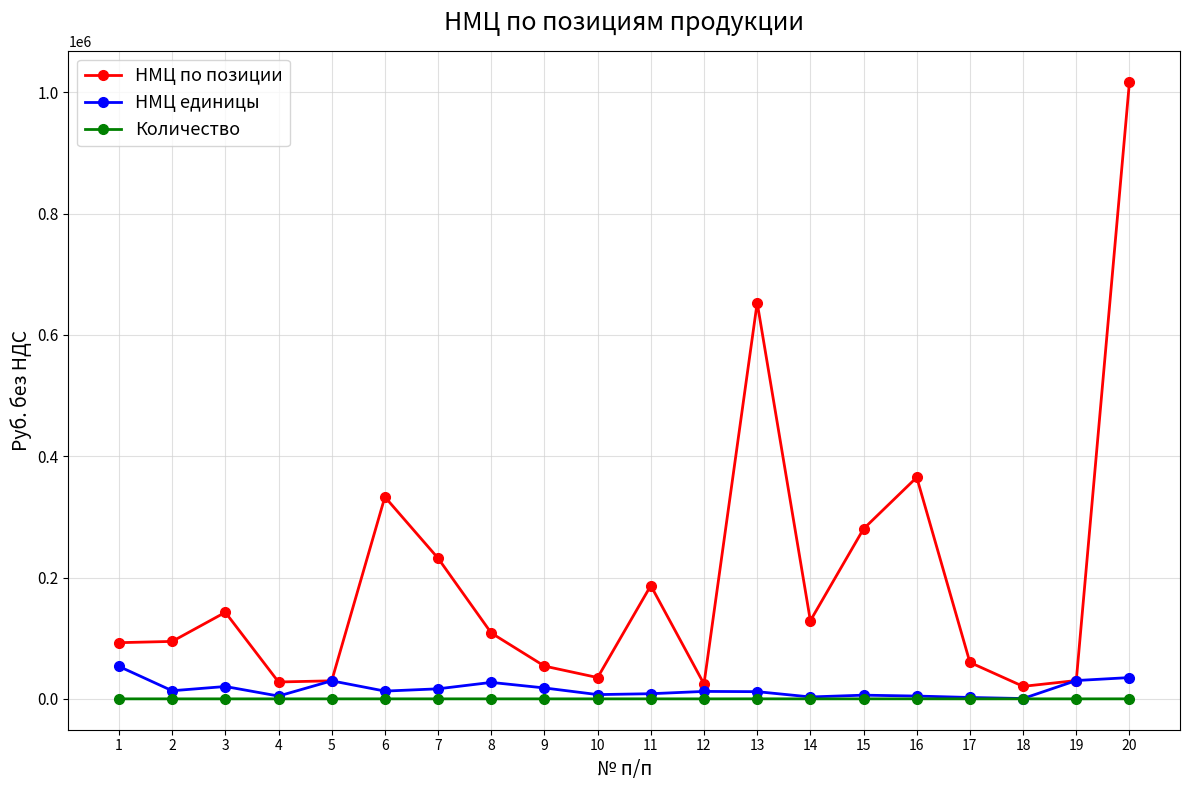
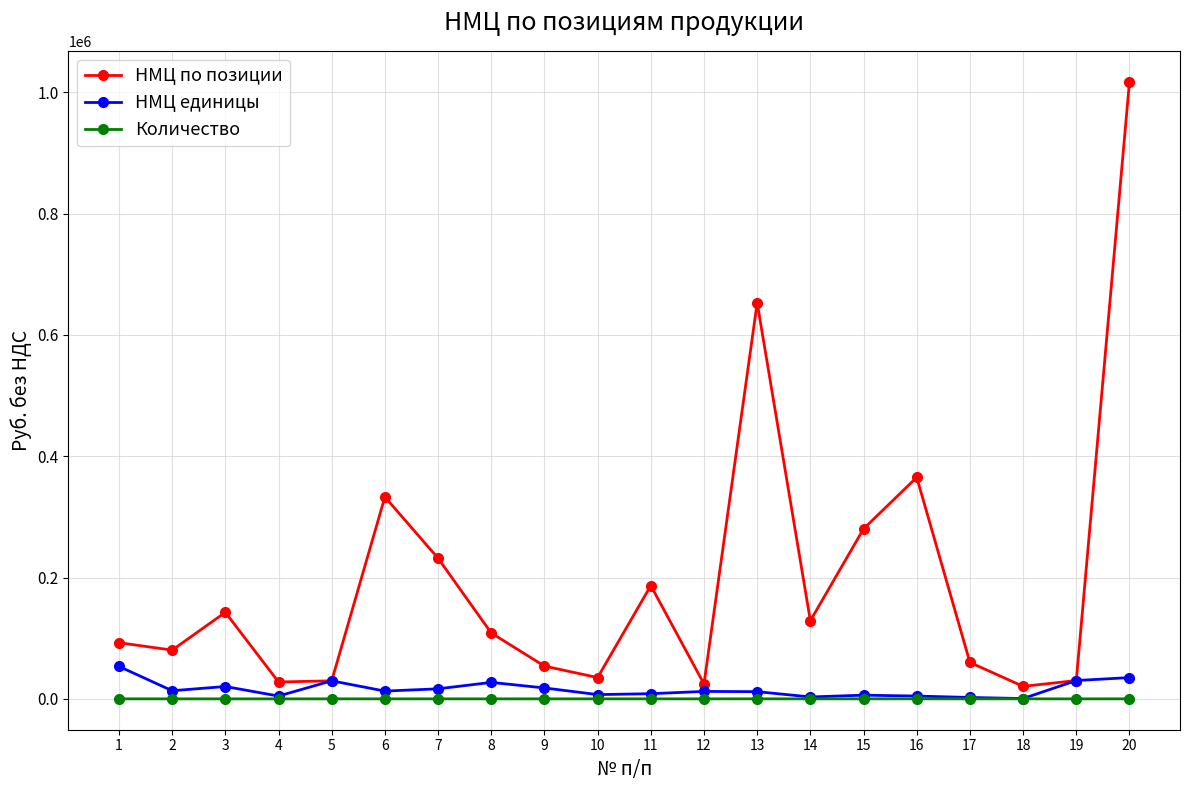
НМЦ по позиции, 2: 90000 -> 80000
